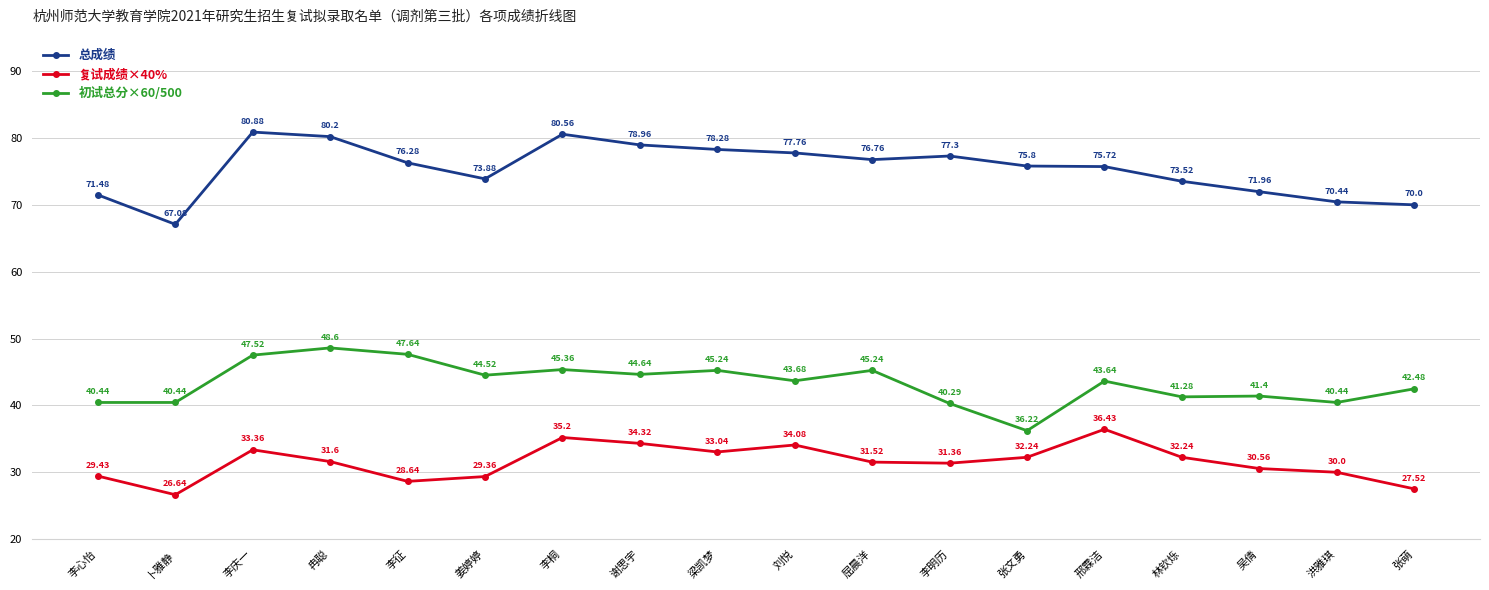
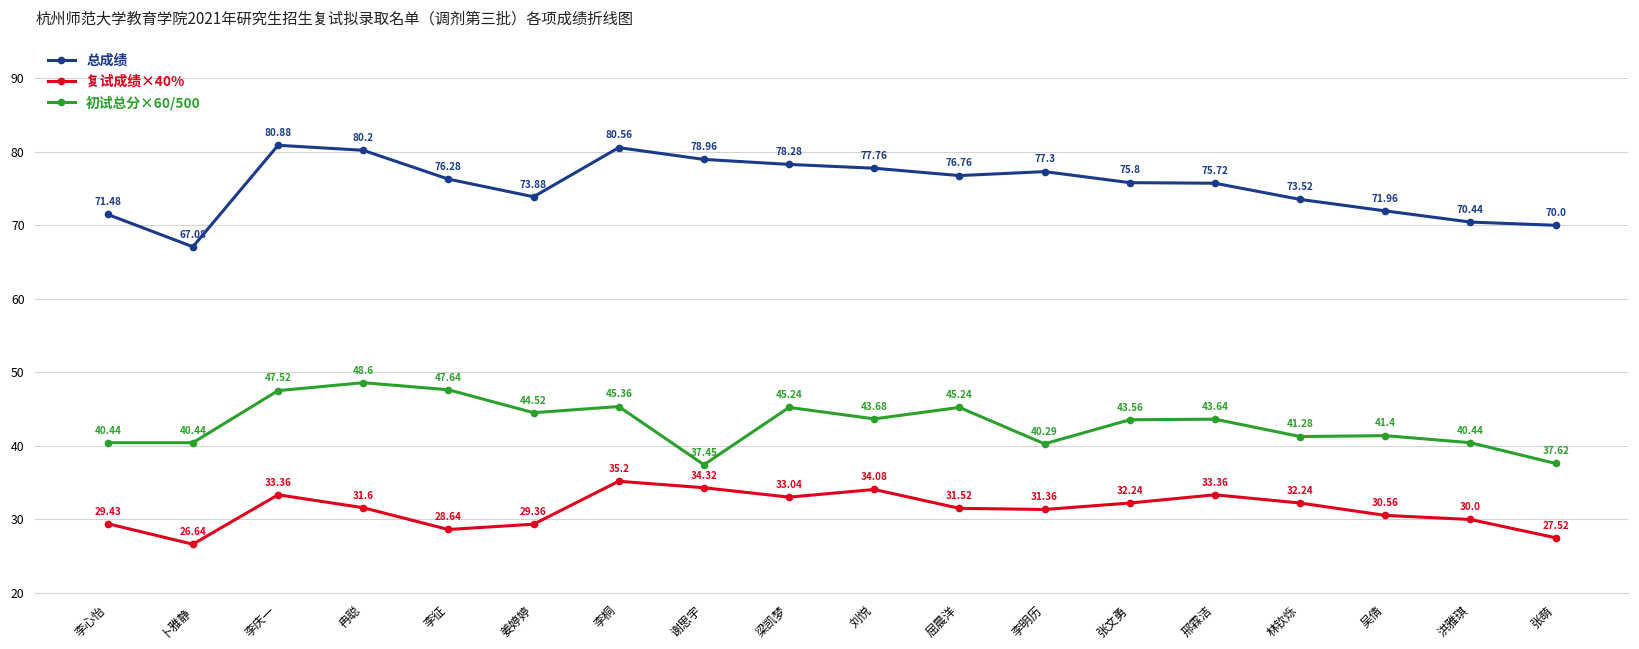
初试总分×60/500, 谢思宇: 44.64 -> 37.45
初试总分×60/500, 张文勇: 36.22 -> 43.56
复试成绩×40%, 邢霖洁: 36.43 -> 33.36
初试总分×60/500, 张萌: 42.48 -> 37.62
